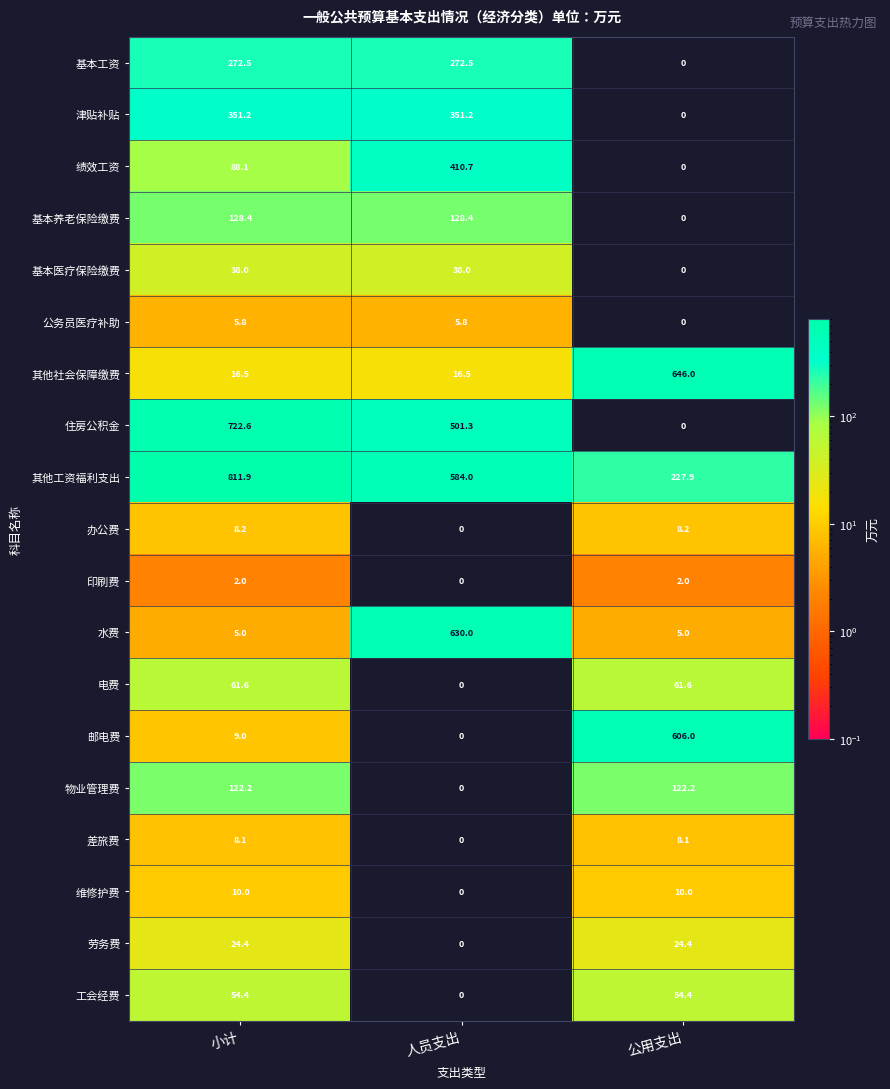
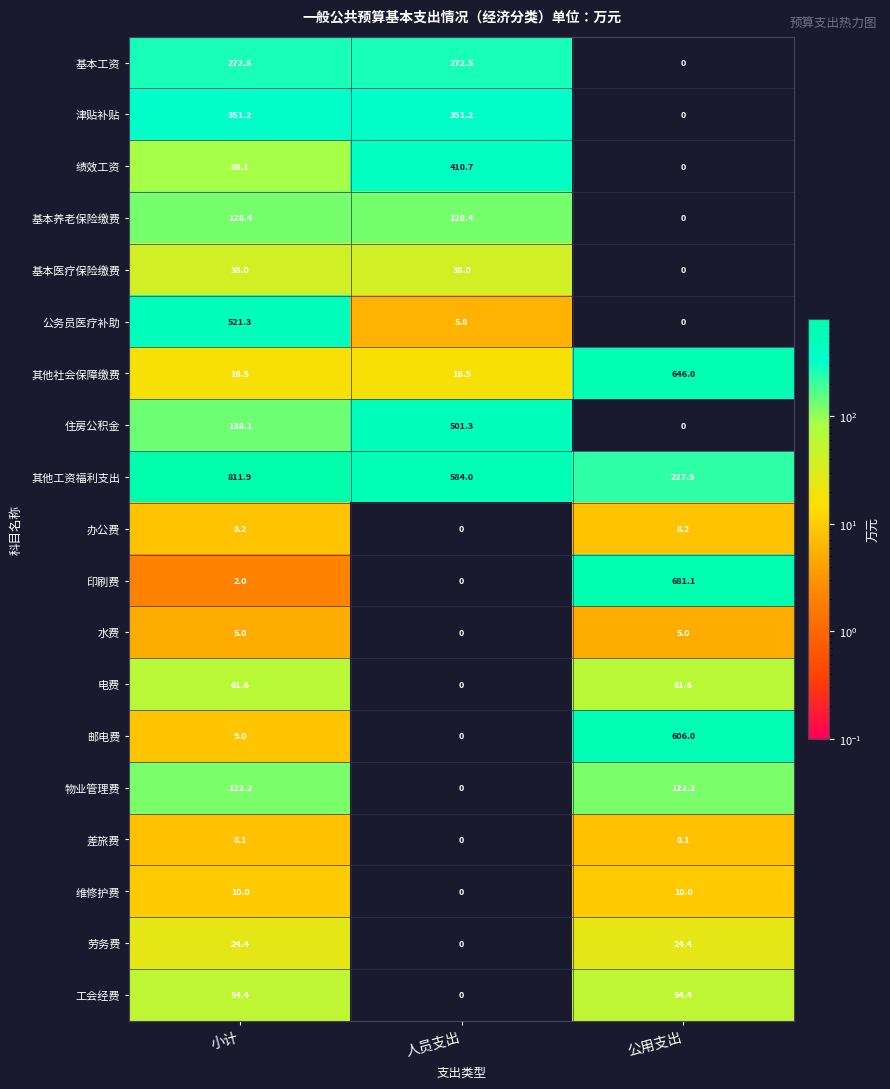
公务员医疗补助, 小计: 5.8 -> 521.3
住房公积金, 小计: 722.6 -> 138.1
印刷费, 公用支出: 2.0 -> 681.1
水费, 人员支出: 630.0 -> 0
